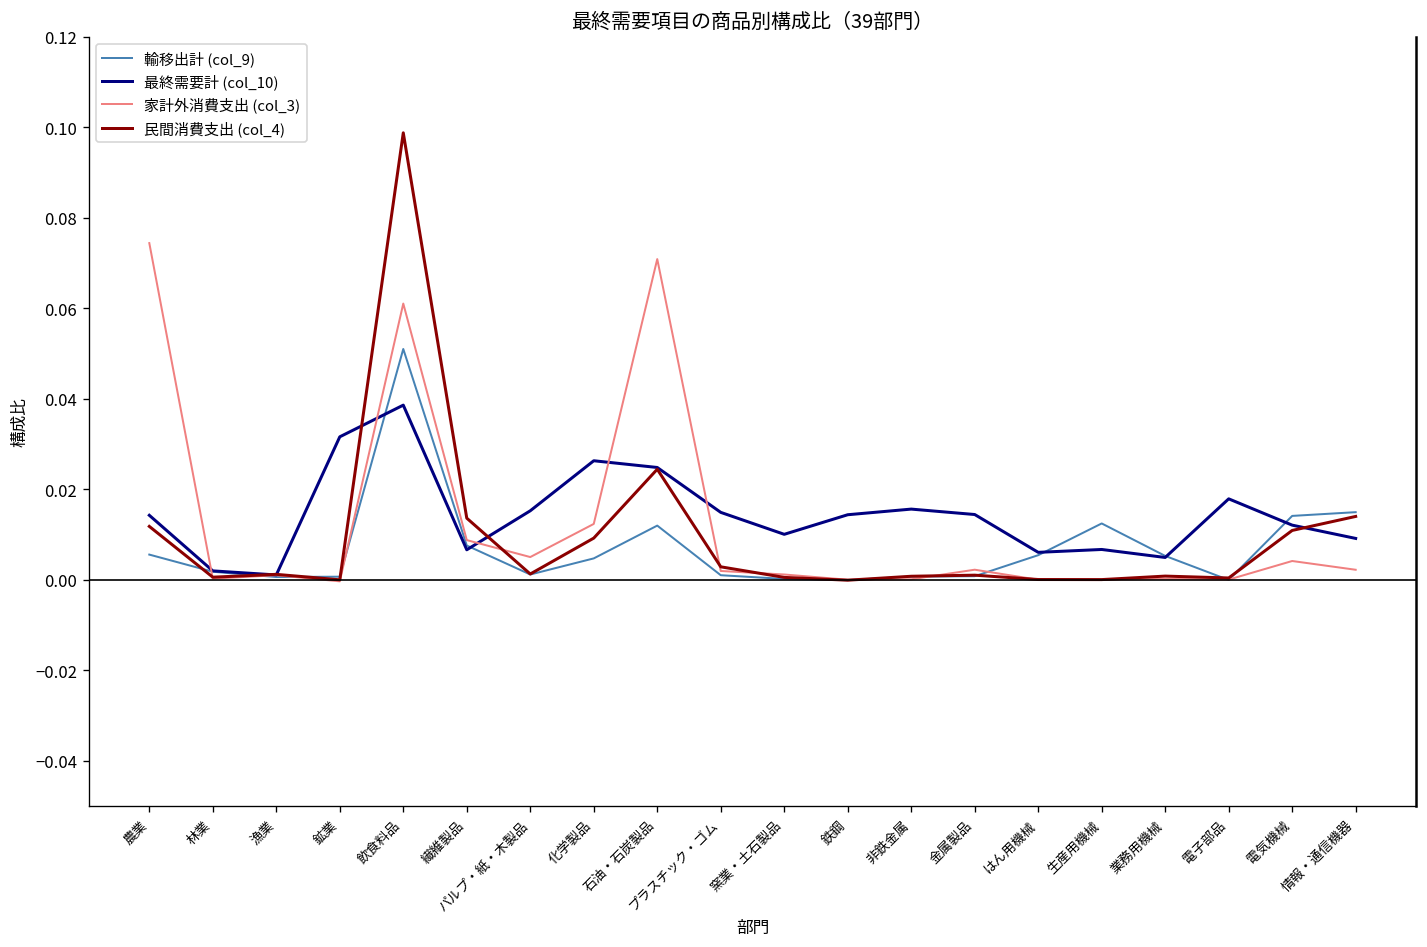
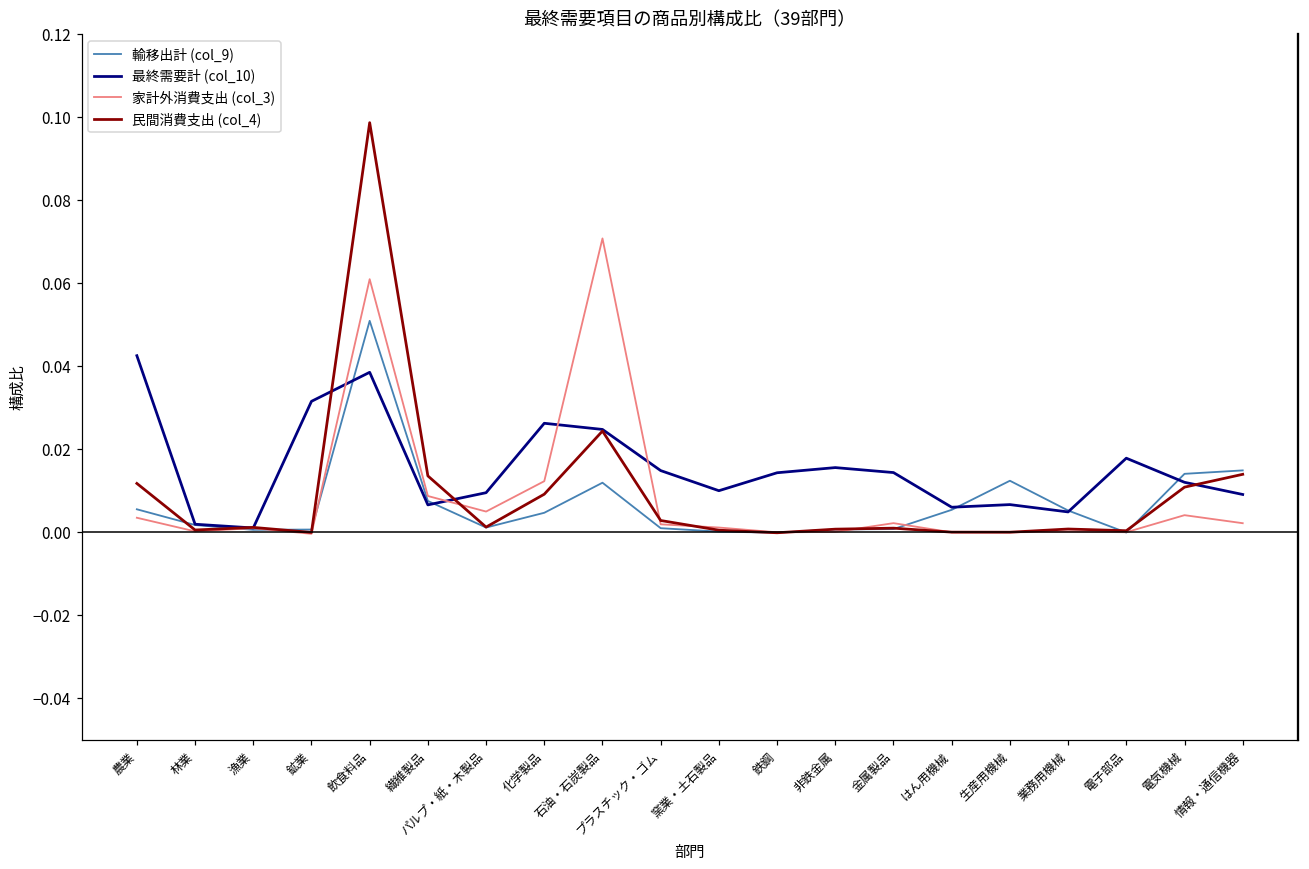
最終需要計 (col_10), 農業: 0.014 -> 0.043
家計外消費支出 (col_3), 農業: 0.074 -> 0.004
最終需要計 (col_10), パルプ・紙・木製品: 0.015 -> 0.010
